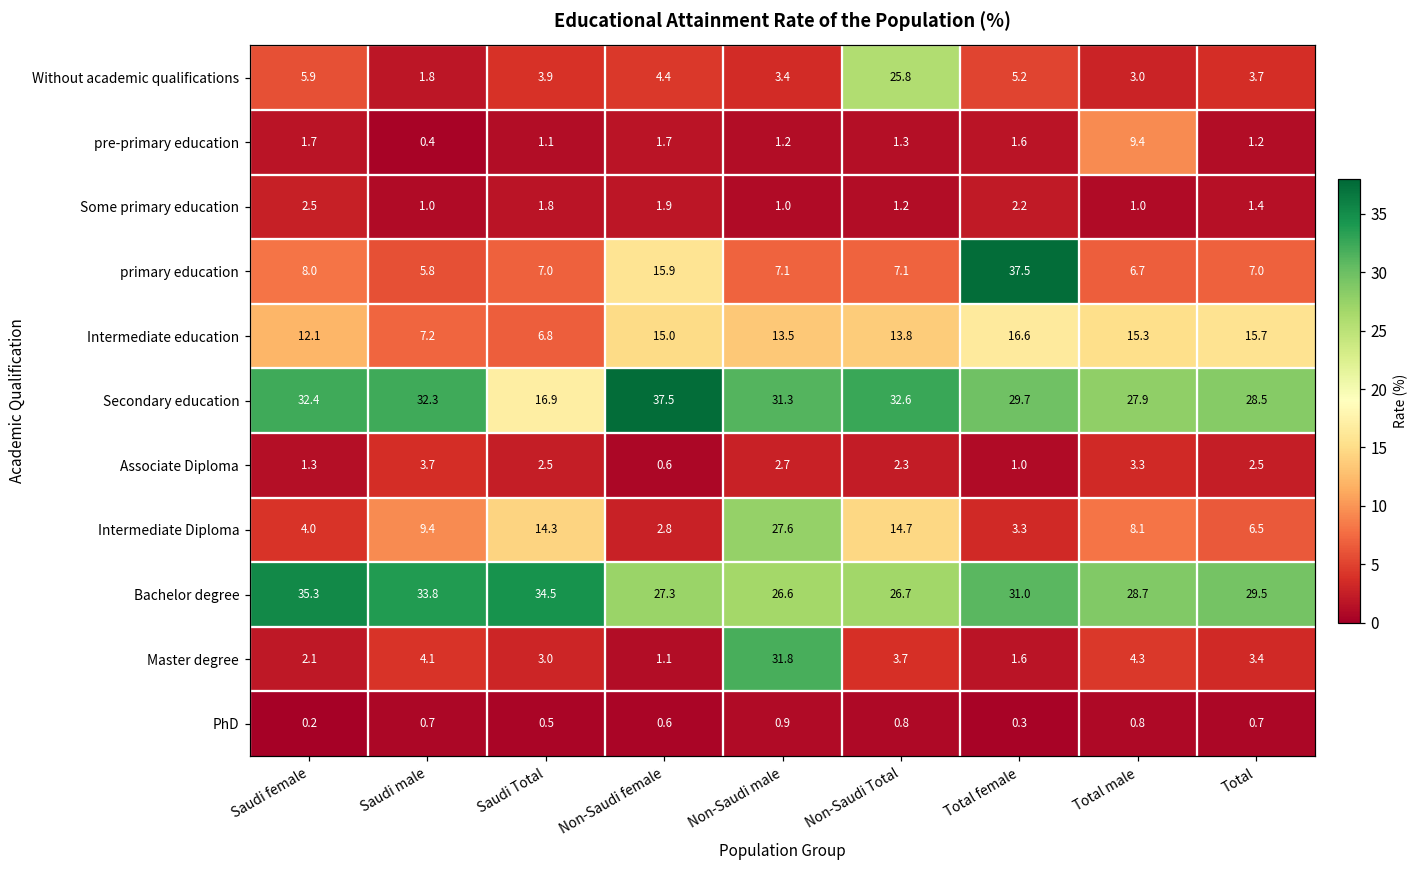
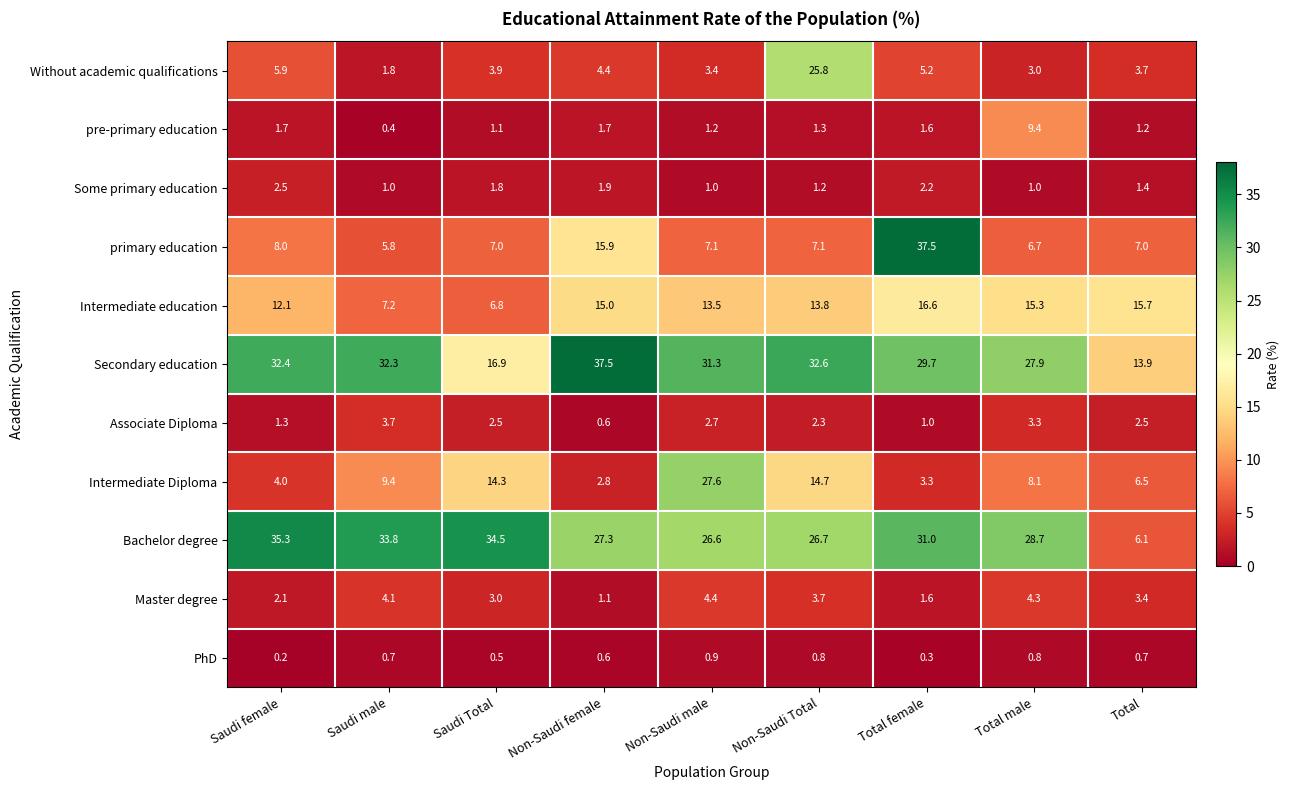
Secondary education, Total: 28.5 -> 13.9
Bachelor degree, Total: 29.5 -> 6.1
Master degree, Non-Saudi male: 31.8 -> 4.4
